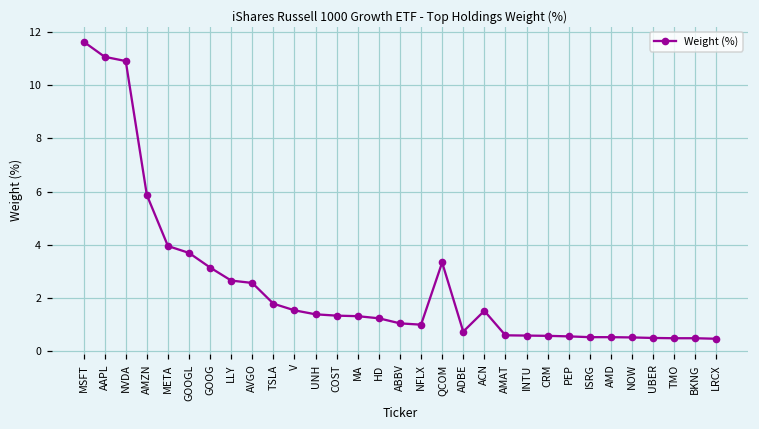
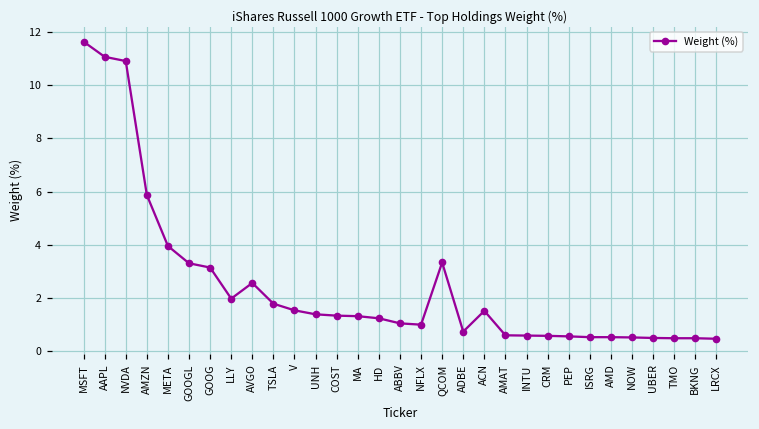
GOOGL: 3.7 -> 3.3
LLY: 2.7 -> 2.0
